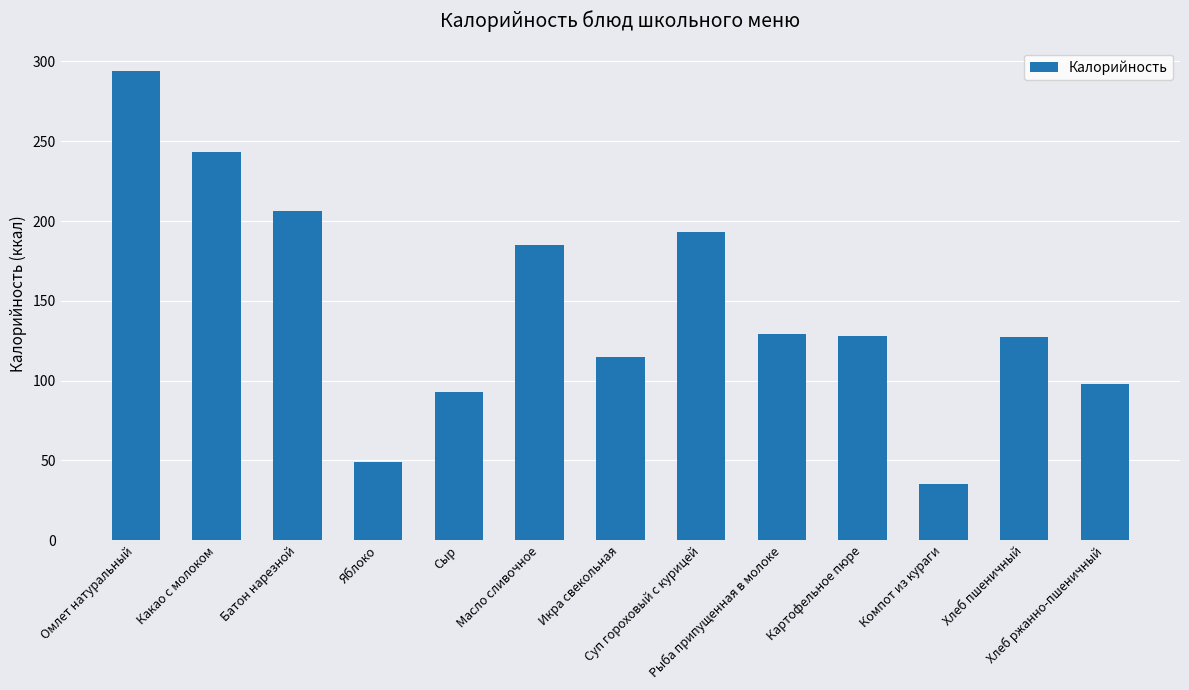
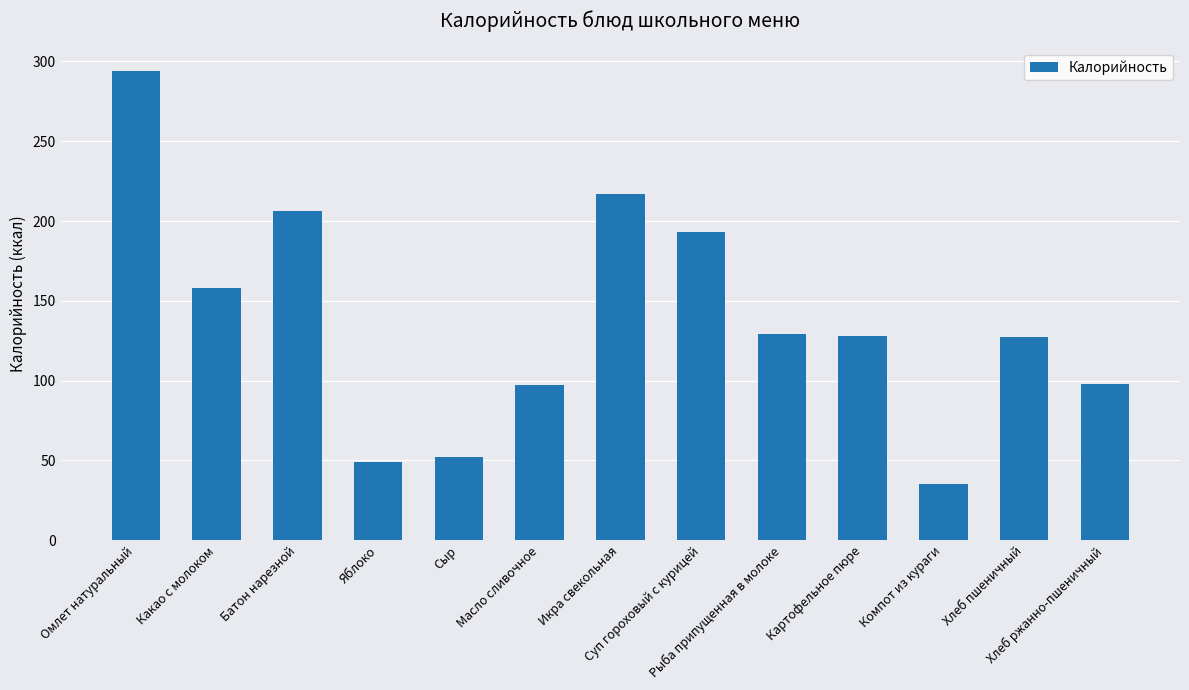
Какао с молоком: 243 -> 158
Сыр: 93 -> 52
Масло сливочное: 185 -> 97
Икра свекольная: 115 -> 217
